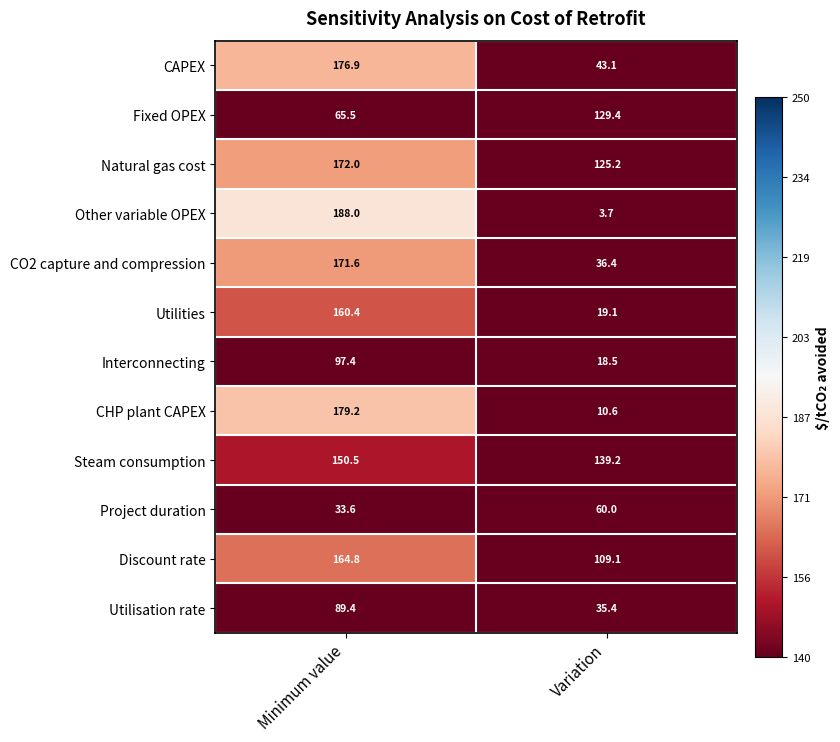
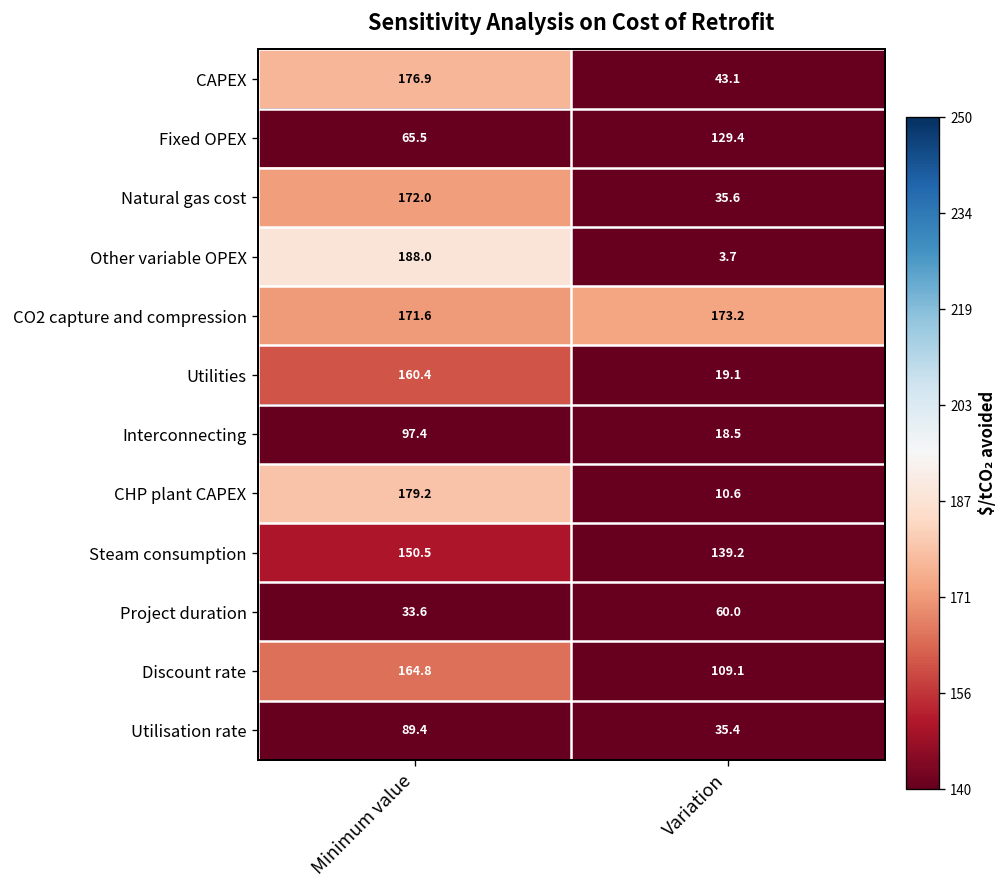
Natural gas cost, Variation: 125.2 -> 35.6
CO2 capture and compression, Variation: 36.4 -> 173.2
